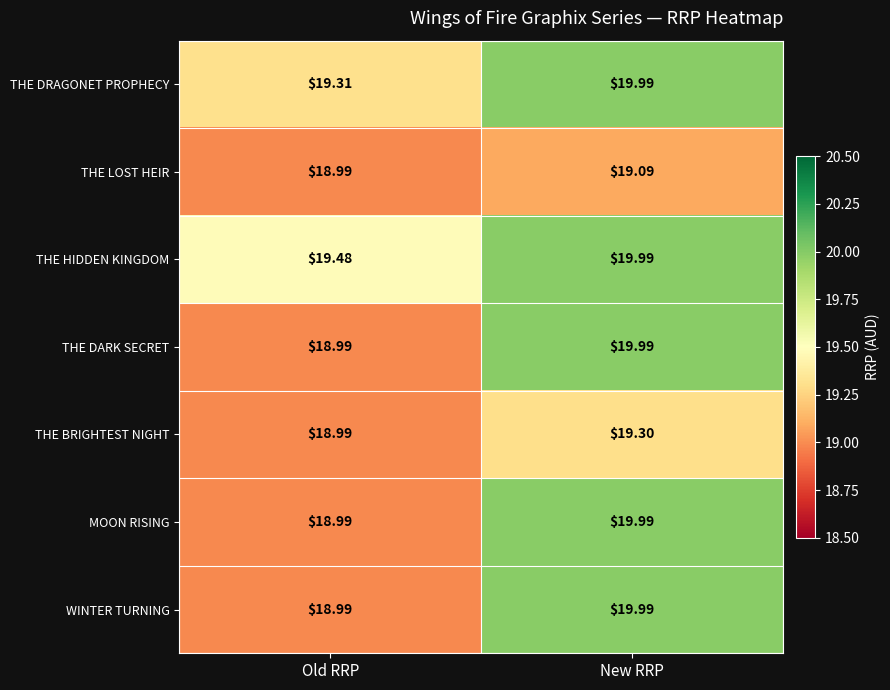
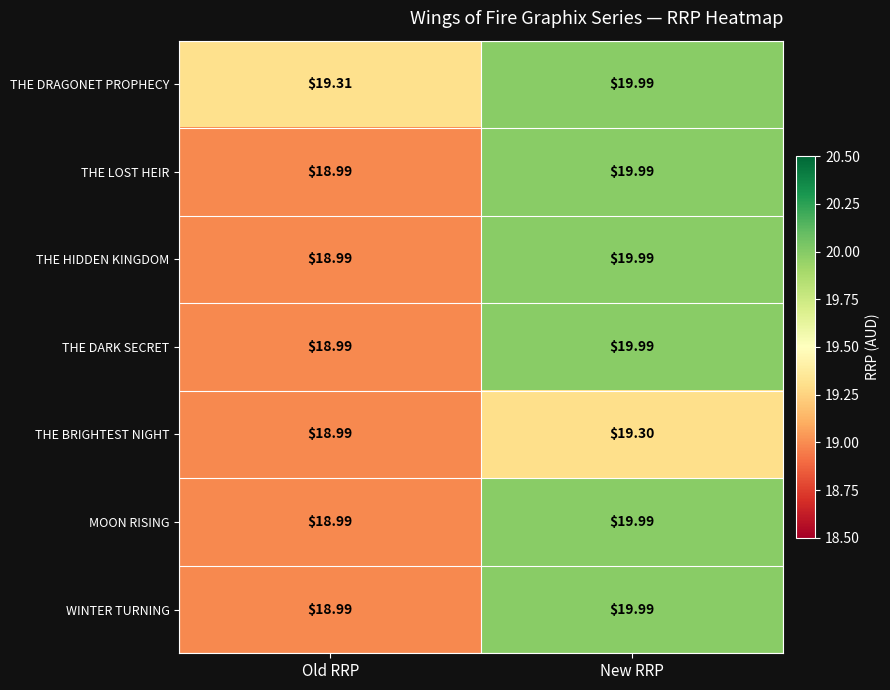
THE LOST HEIR, New RRP: $19.09 -> $19.99
THE HIDDEN KINGDOM, Old RRP: $19.48 -> $18.99
